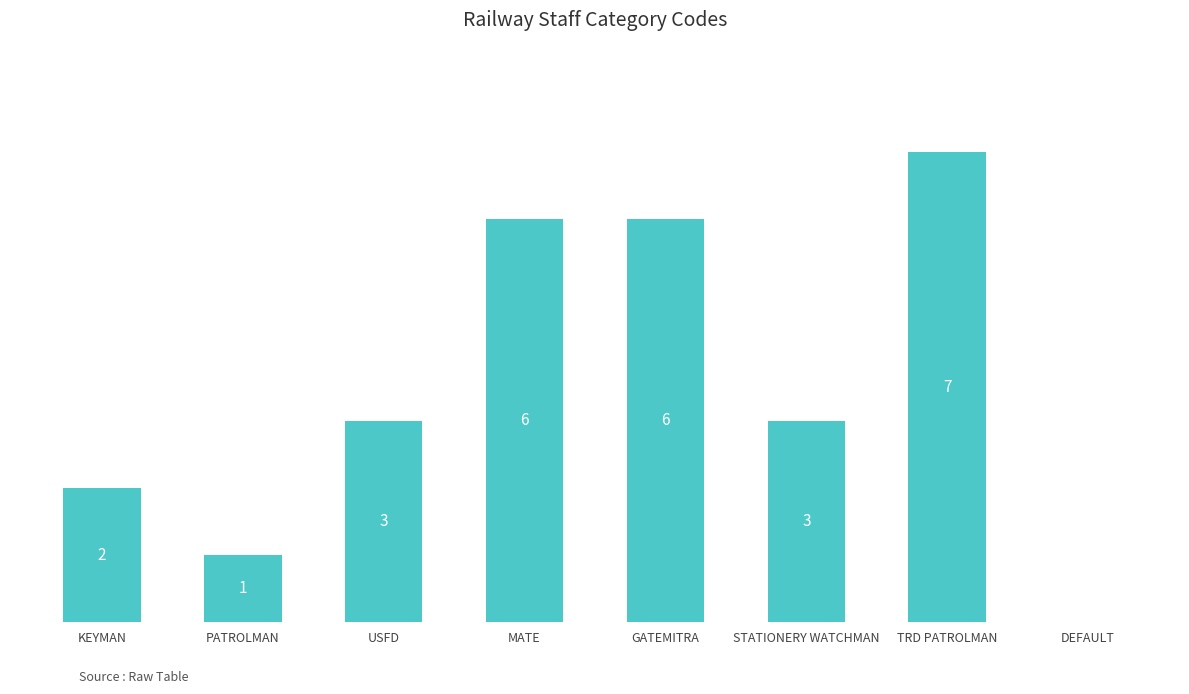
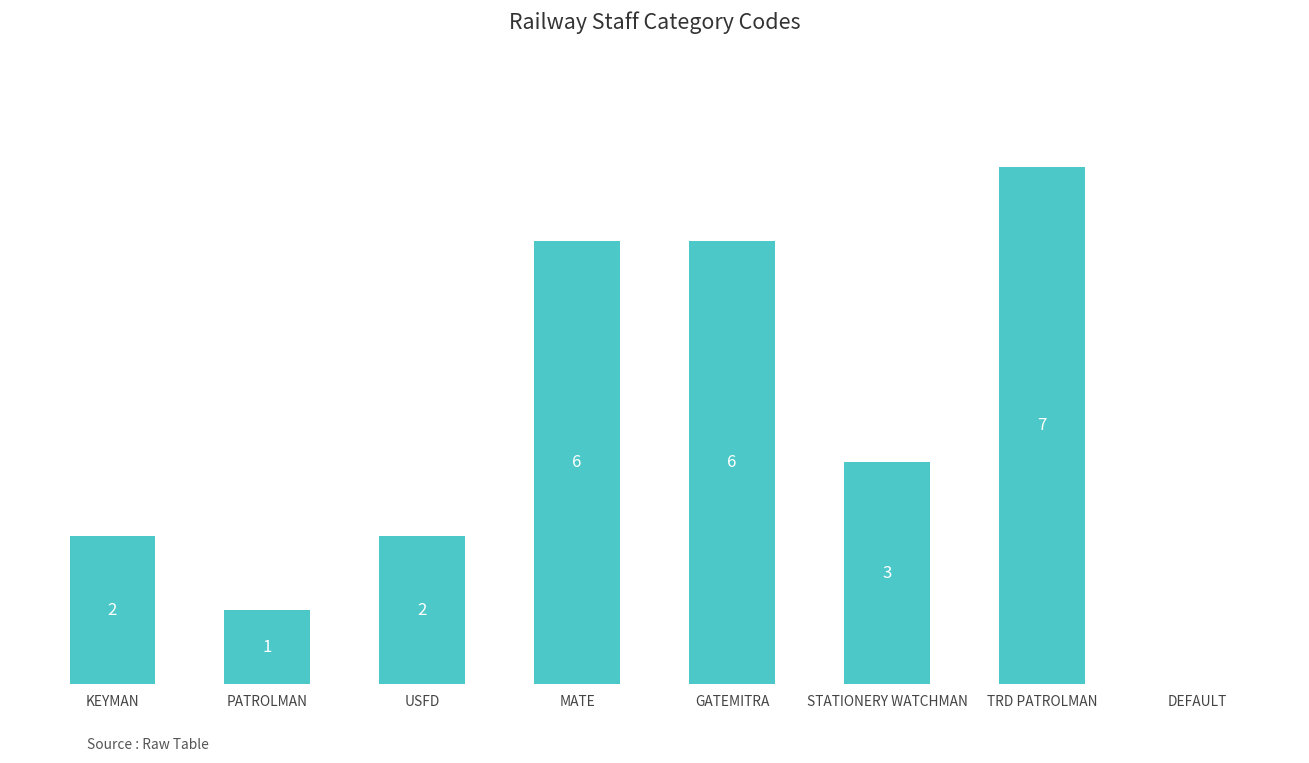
USFD: 3 -> 2
